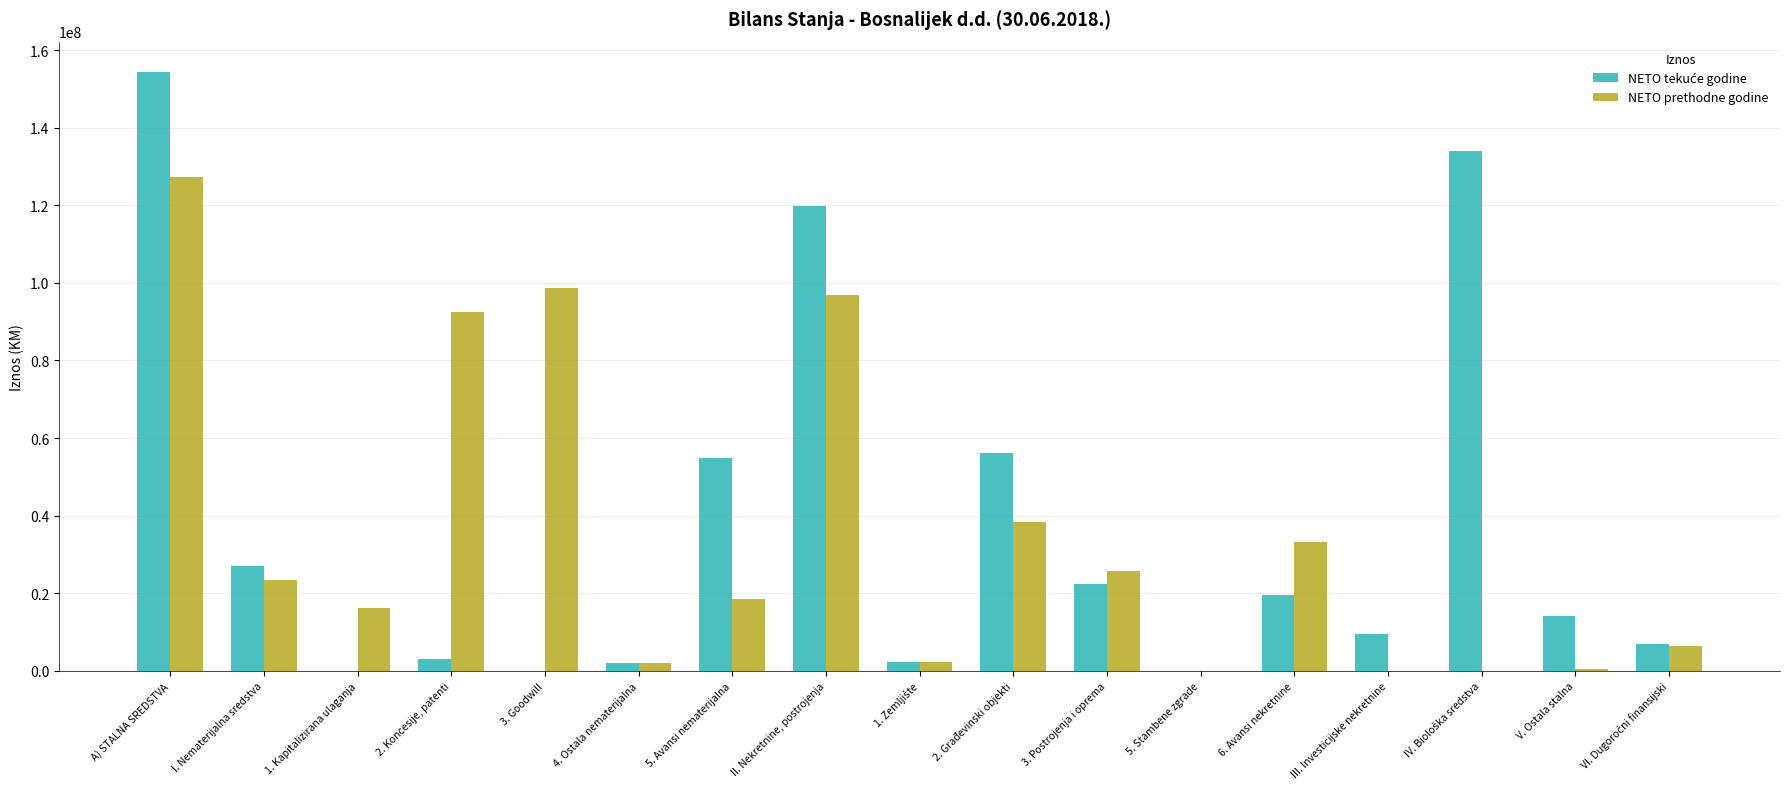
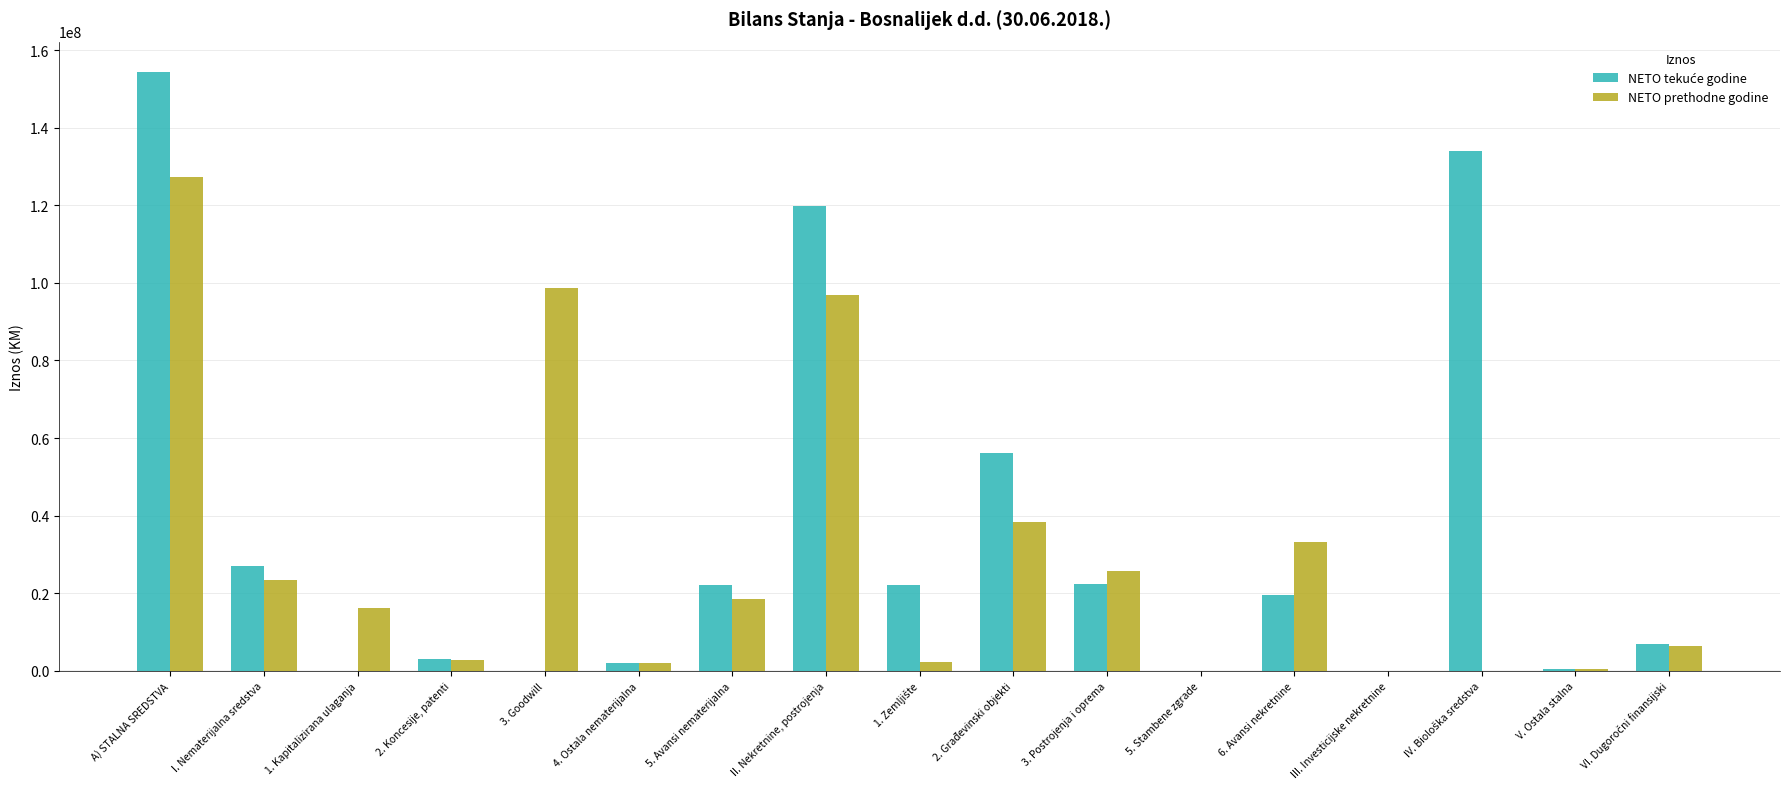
NETO prethodne godine, 2. Koncesije, patenti: 93000000 -> 3000000
NETO tekuće godine, 5. Avansi nematerijalna: 55000000 -> 22000000
NETO tekuće godine, 1. Zemljište: 2000000 -> 22000000
NETO tekuće godine, III. Investicijske nekretnine: 9000000 -> 0
NETO tekuće godine, V. Ostala stalna: 14000000 -> 0
